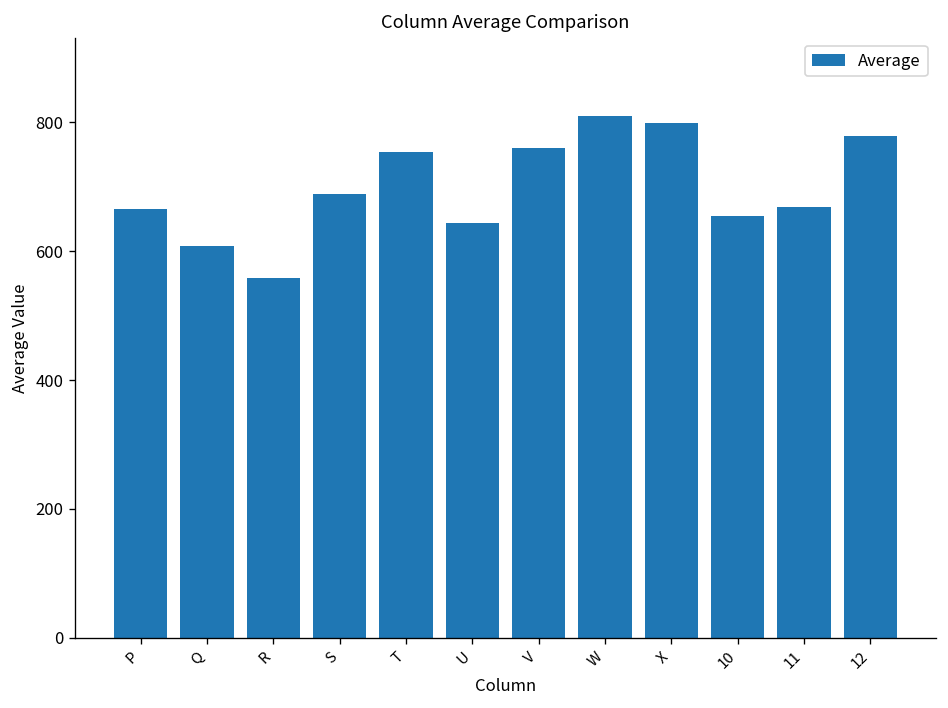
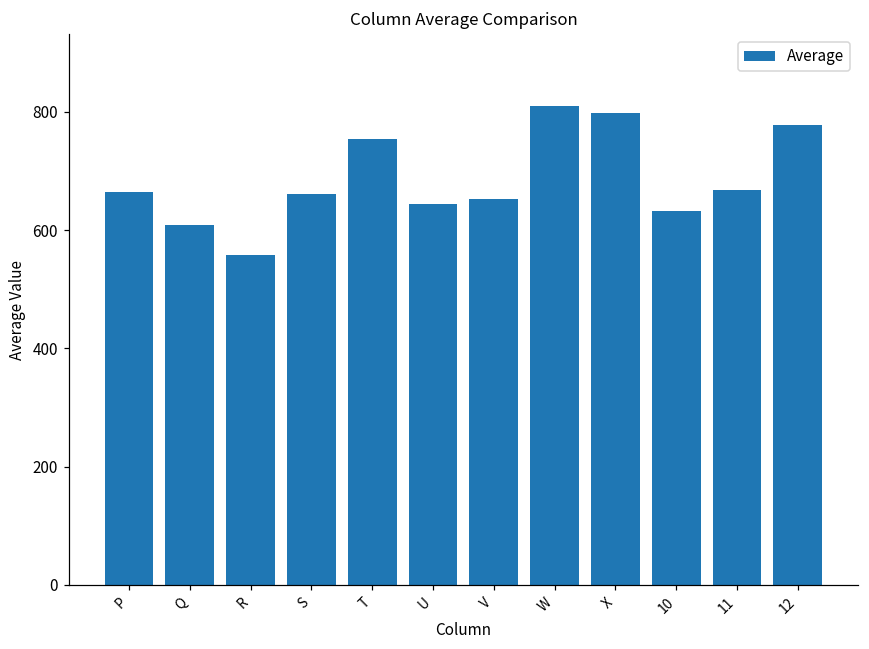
S: 690 -> 660
V: 760 -> 650
10: 650 -> 630
